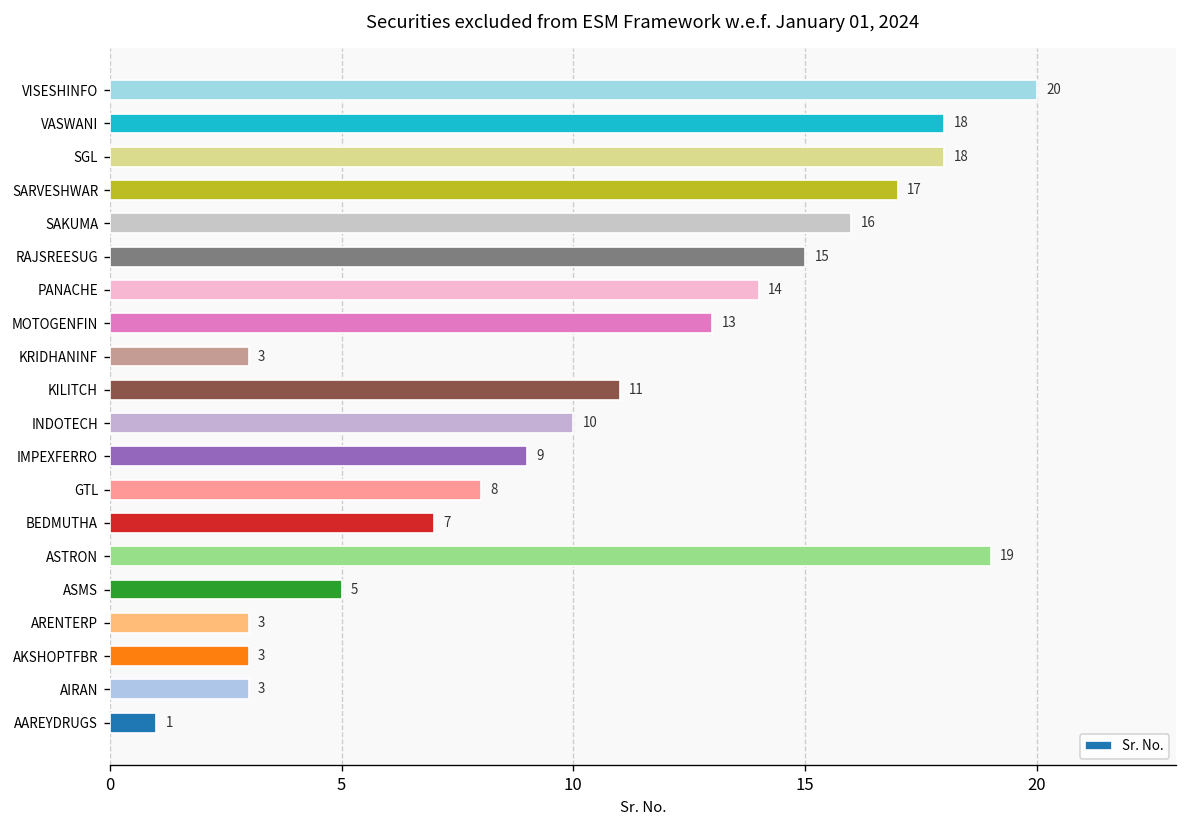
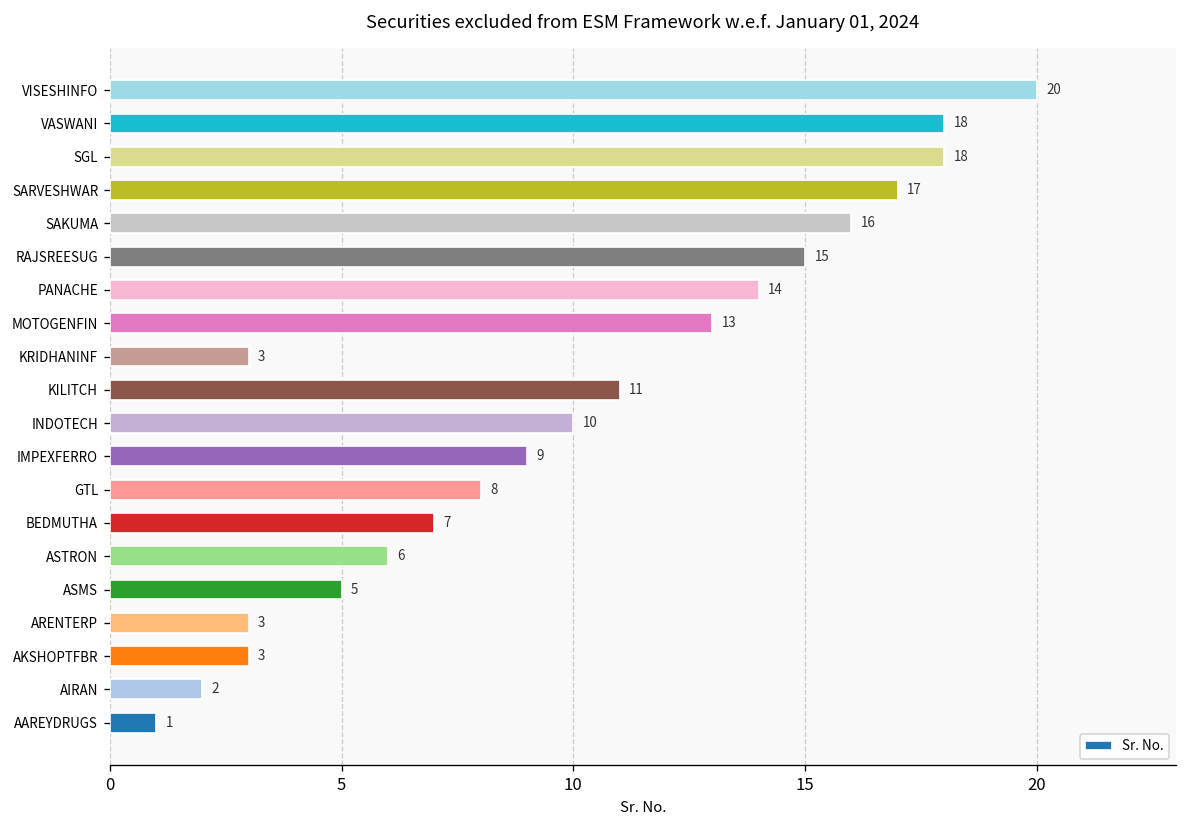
ASTRON: 19 -> 6
AIRAN: 3 -> 2
